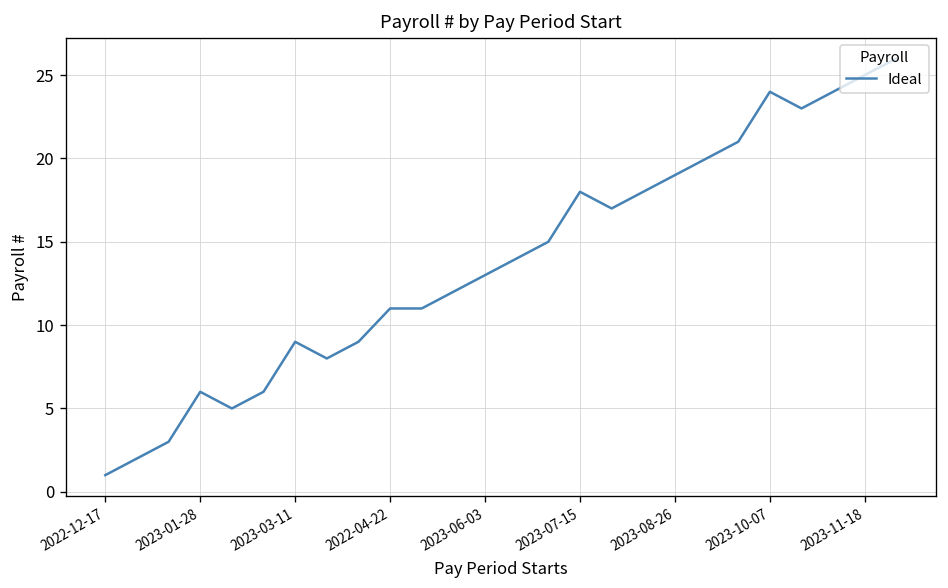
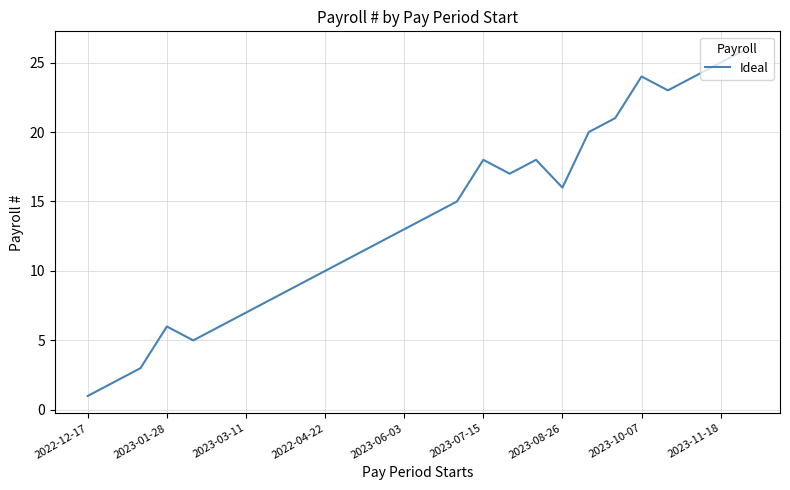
2023-03-11: 9 -> 7
2022-04-22: 11 -> 10
2023-08-26: 19 -> 16
